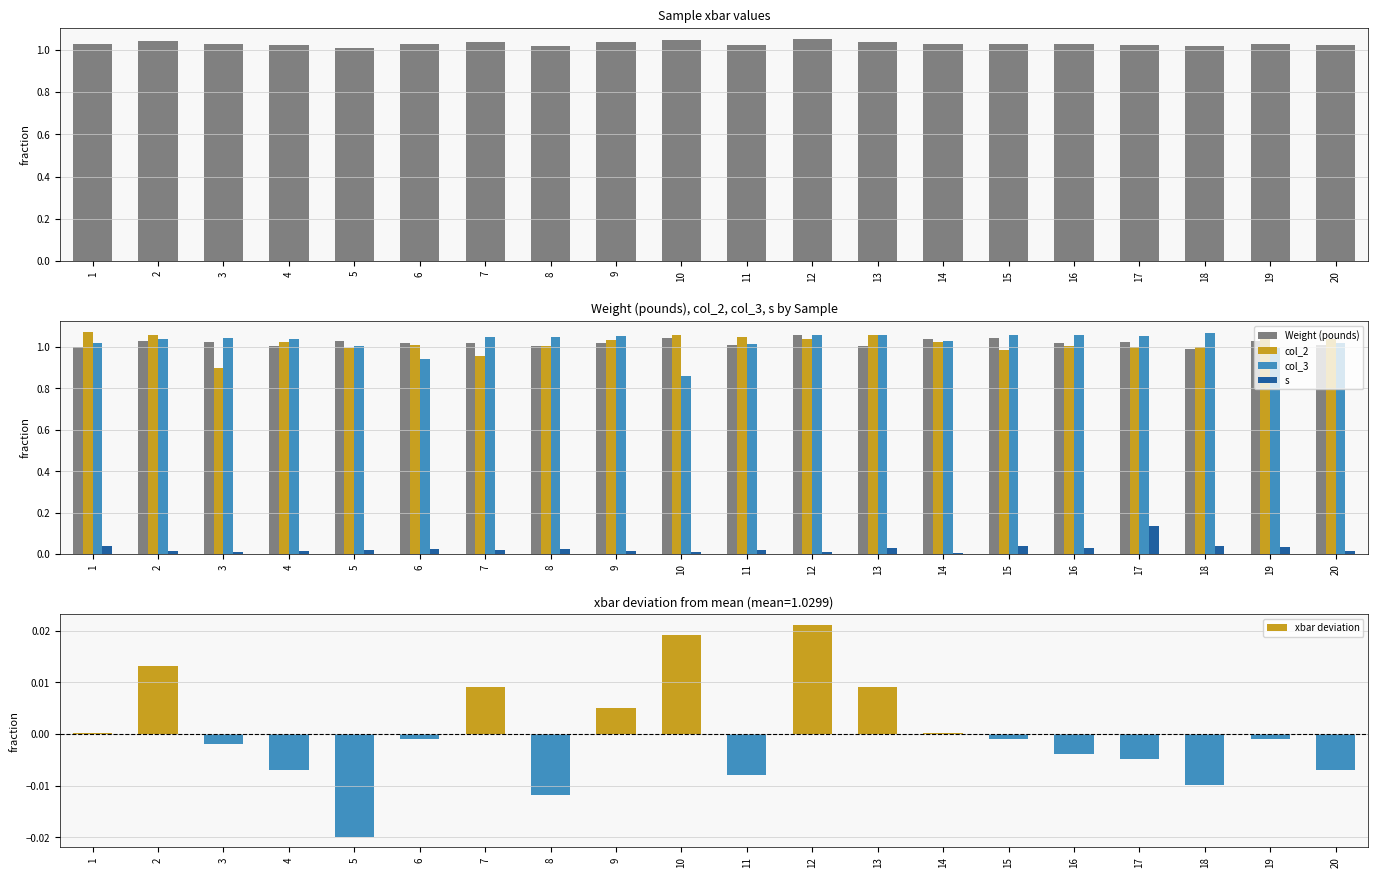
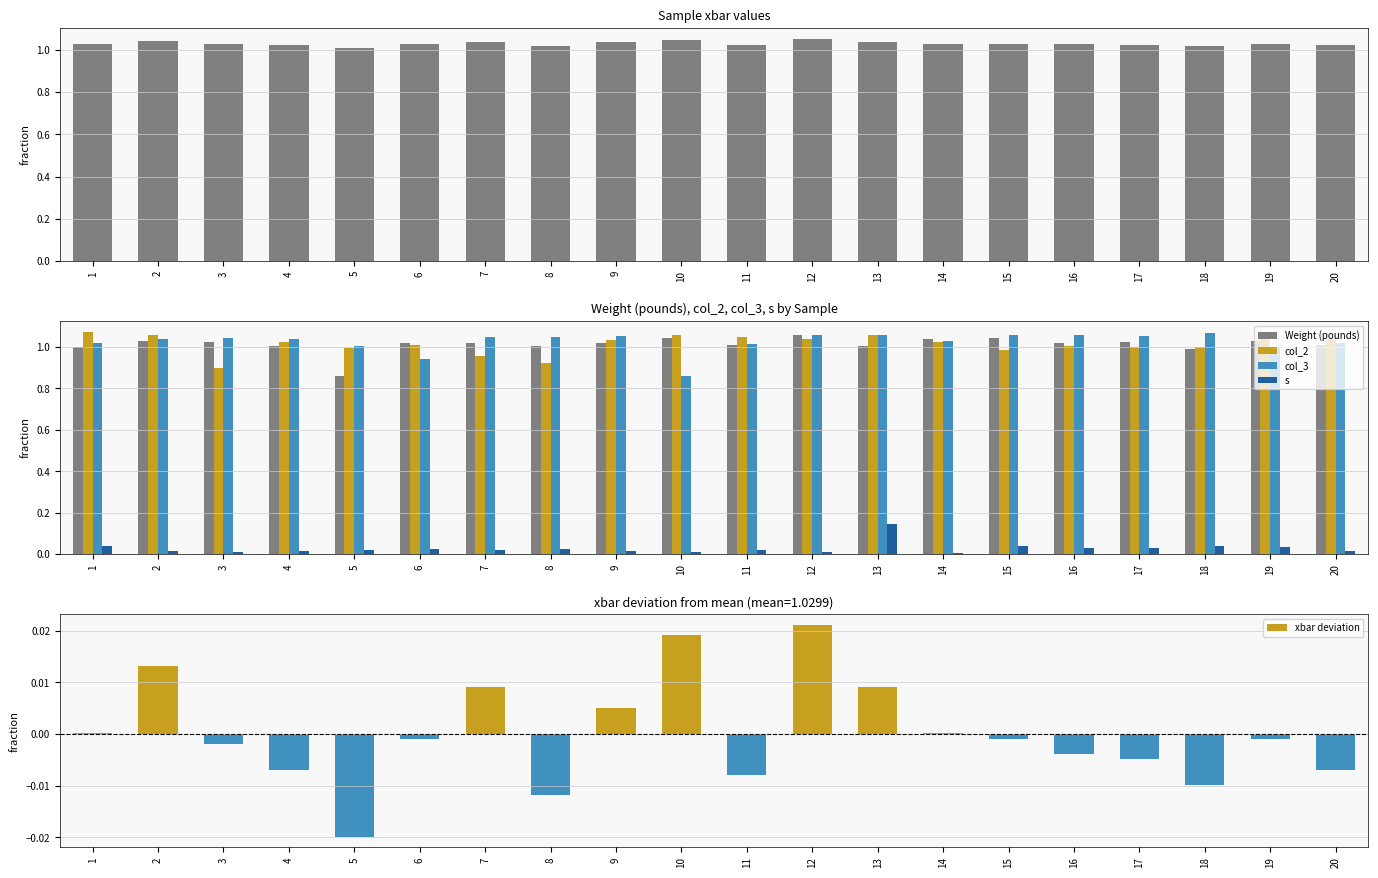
Weight (pounds), col_2, col_3, s by Sample, Weight (pounds), 5: 1.03 -> 0.86
Weight (pounds), col_2, col_3, s by Sample, col_2, 8: 1.00 -> 0.92
Weight (pounds), col_2, col_3, s by Sample, s, 13: 0.03 -> 0.15
Weight (pounds), col_2, col_3, s by Sample, s, 17: 0.13 -> 0.03
